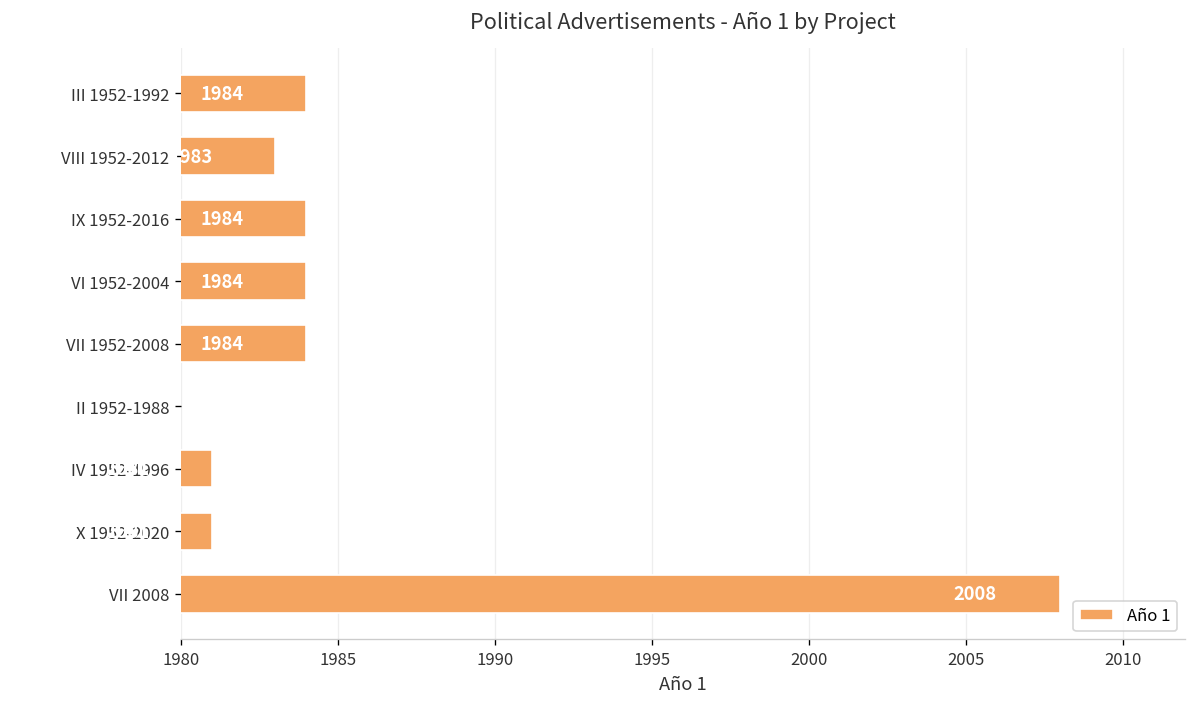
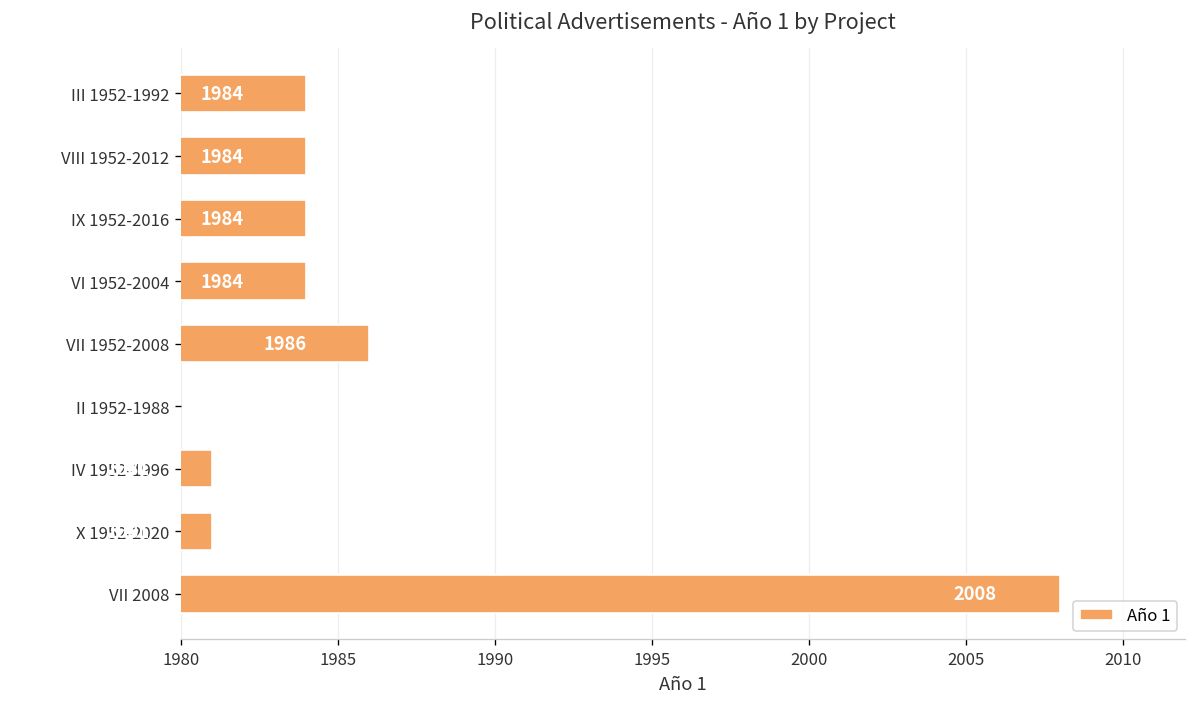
VIII 1952-2012: 1983 -> 1984
VII 1952-2008: 1984 -> 1986
